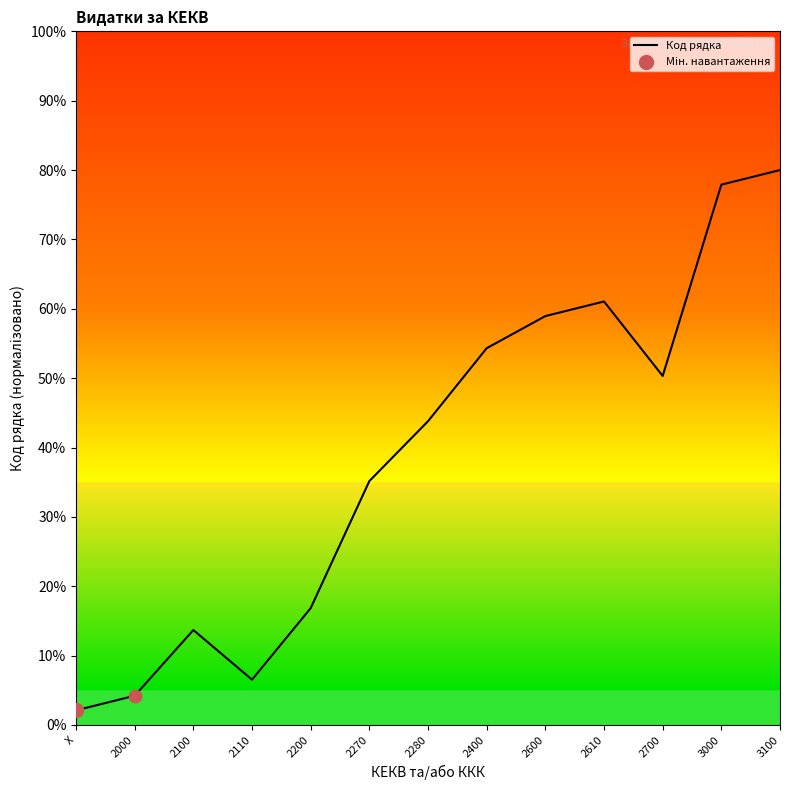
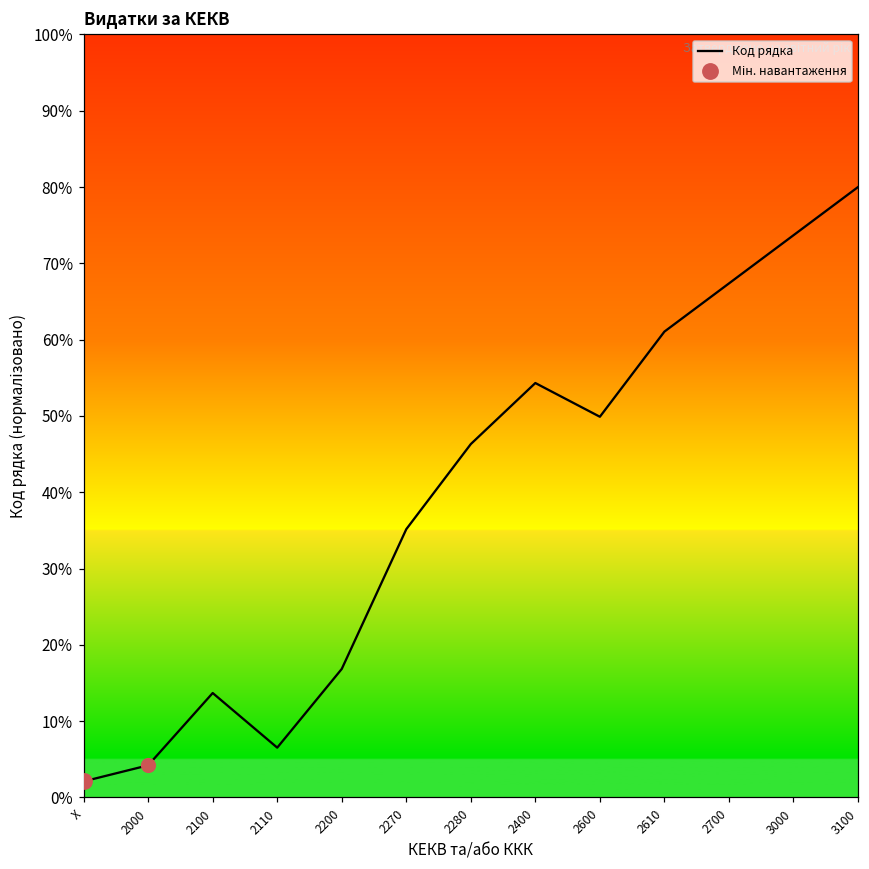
Код рядка, 2280: 44% -> 46%
Код рядка, 2600: 59% -> 50%
Код рядка, 2700: 50% -> 67%
Код рядка, 3000: 78% -> 74%
